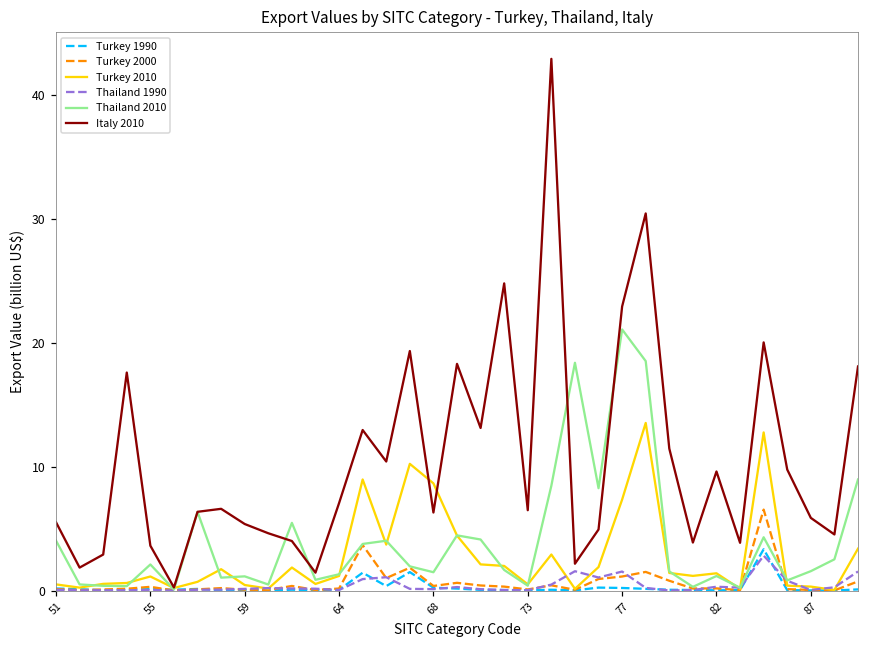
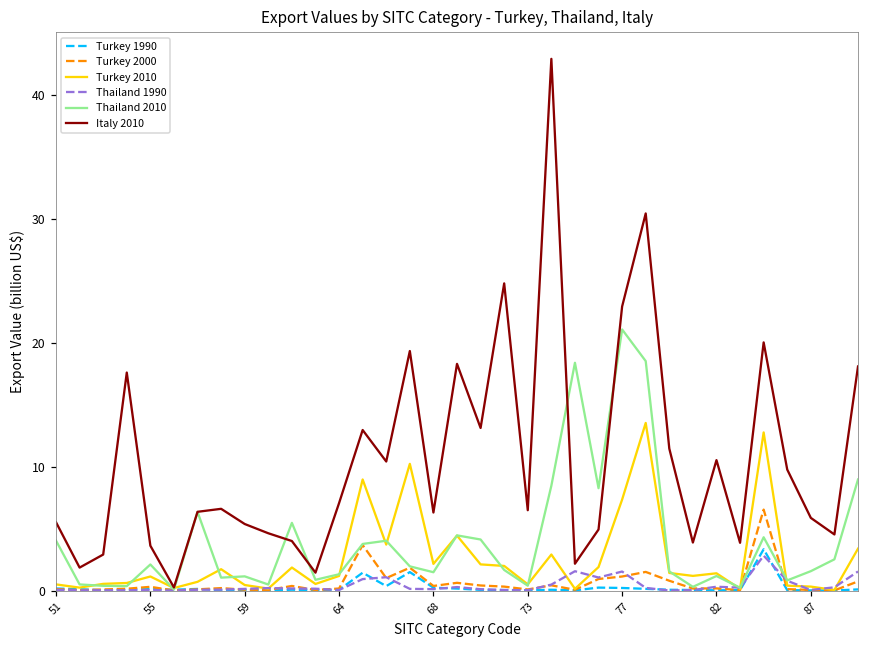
Turkey 2010, 68: 8.7 -> 2.2
Italy 2010, 82: 9.6 -> 10.5
